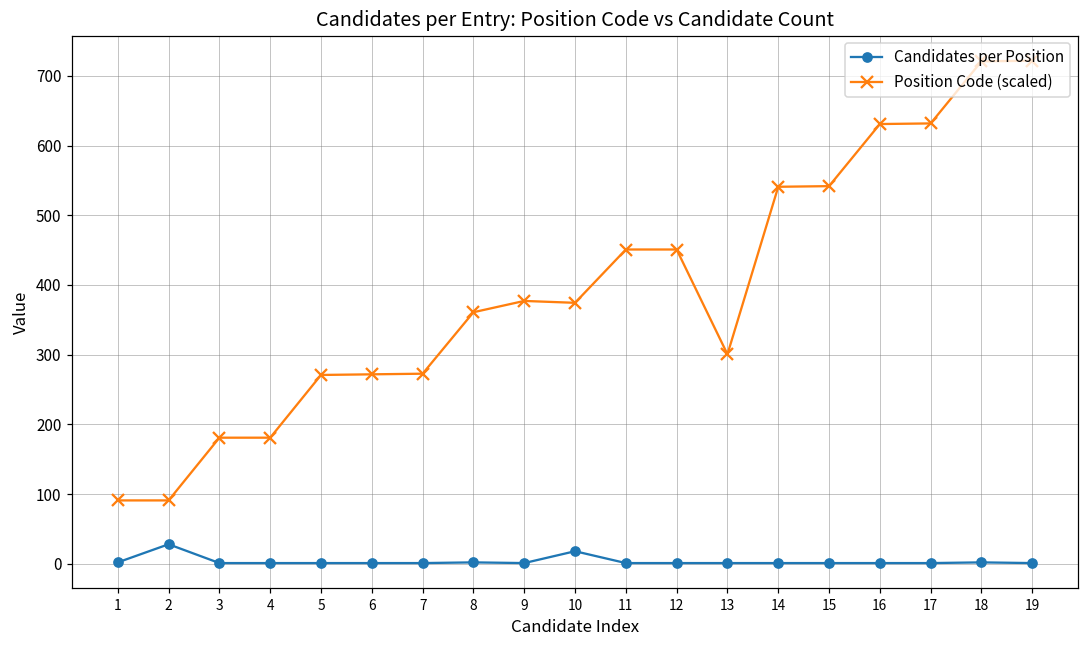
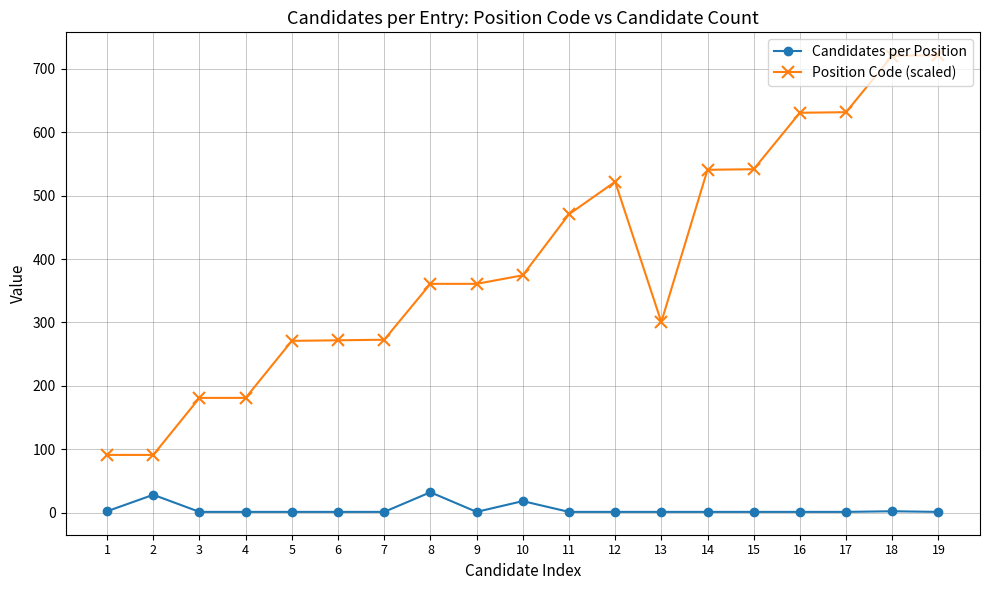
Candidates per Position, 8: 0 -> 30
Position Code (scaled), 9: 380 -> 360
Position Code (scaled), 11: 450 -> 470
Position Code (scaled), 12: 450 -> 520
